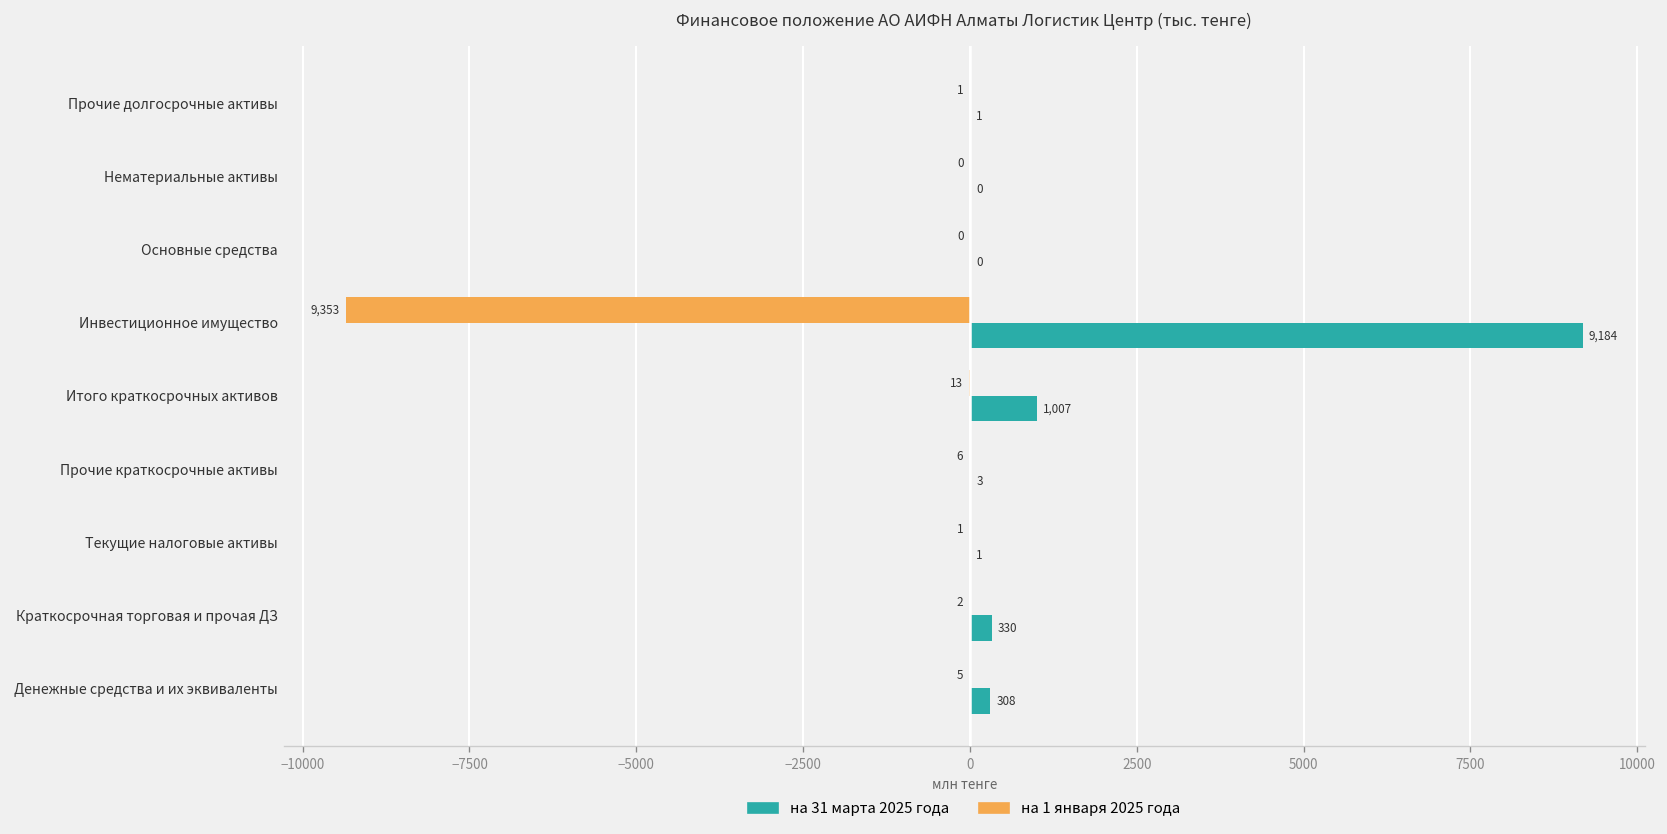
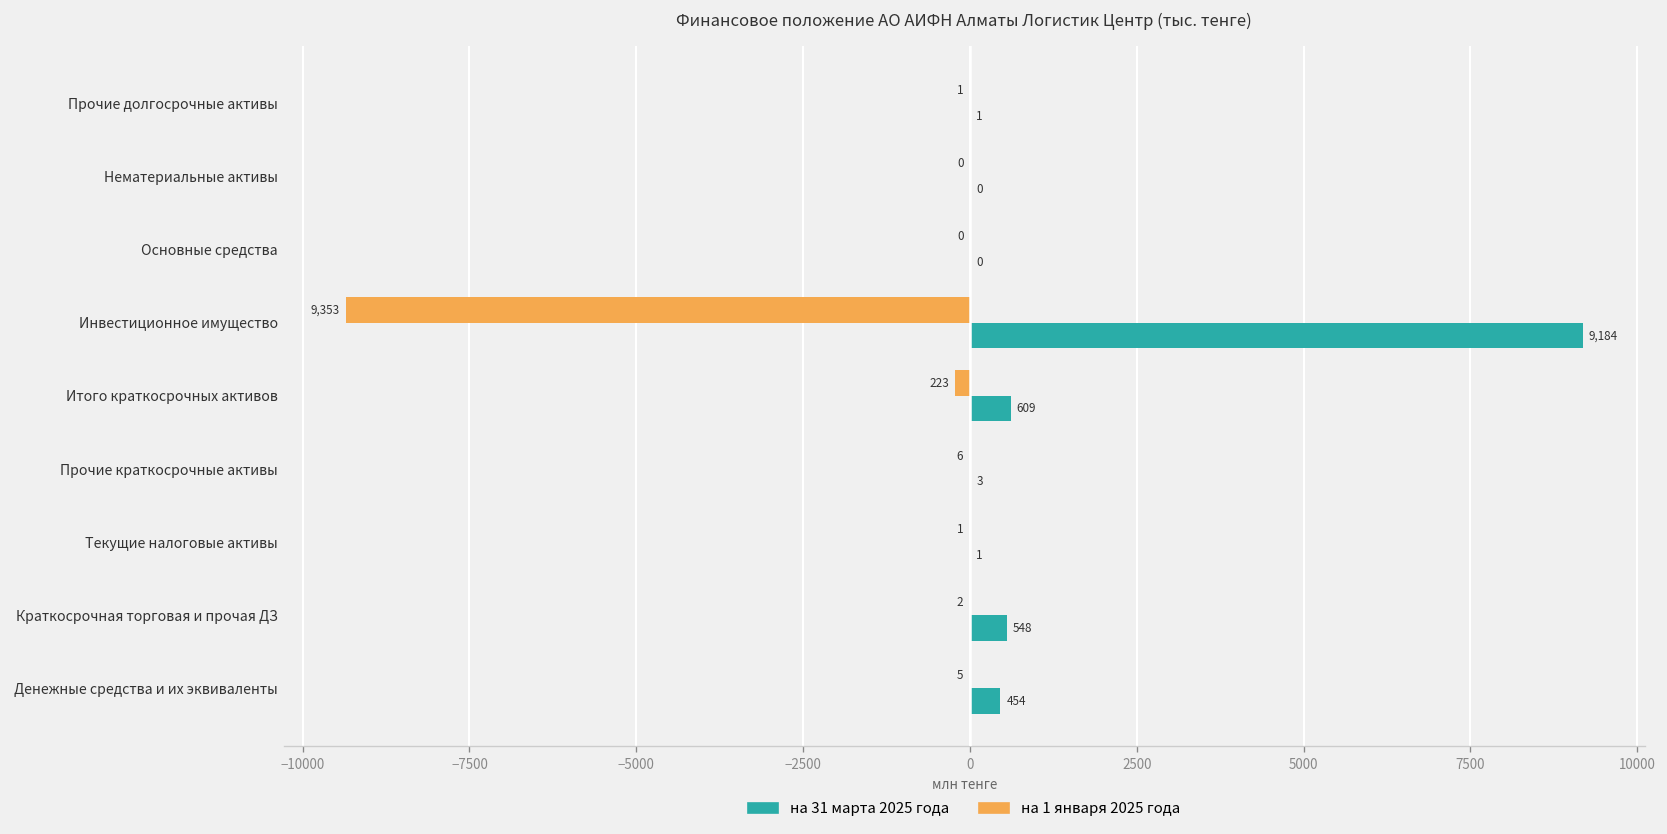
на 1 января 2025 года, Итого краткосрочных активов: 13 -> 223
на 31 марта 2025 года, Итого краткосрочных активов: 1,007 -> 609
на 31 марта 2025 года, Краткосрочная торговая и прочая ДЗ: 330 -> 548
на 31 марта 2025 года, Денежные средства и их эквиваленты: 308 -> 454
